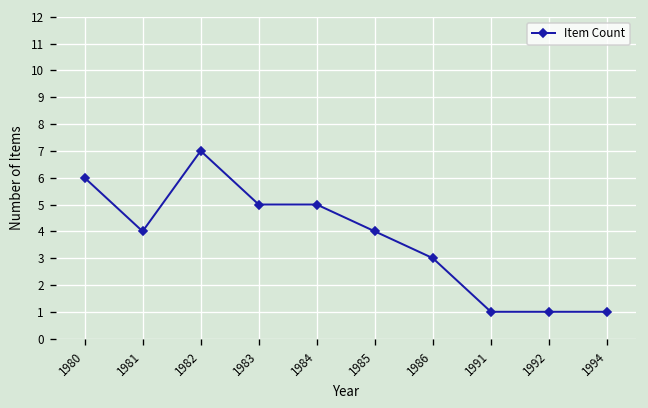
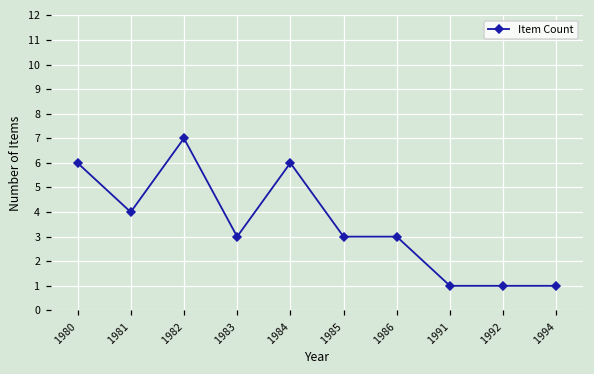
1983: 5 -> 3
1984: 5 -> 6
1985: 4 -> 3
